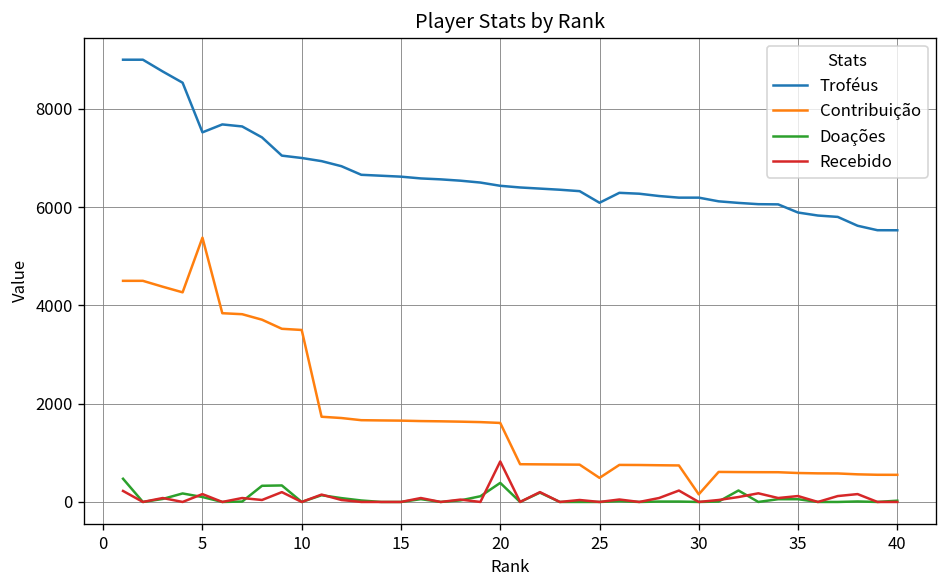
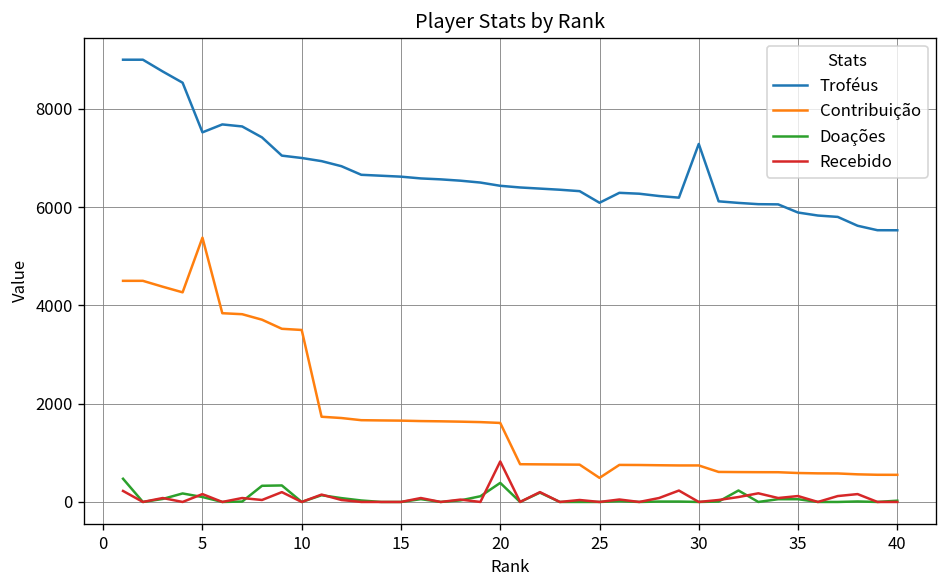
Troféus, 30: 6200 -> 7300
Contribuição, 30: 200 -> 700
